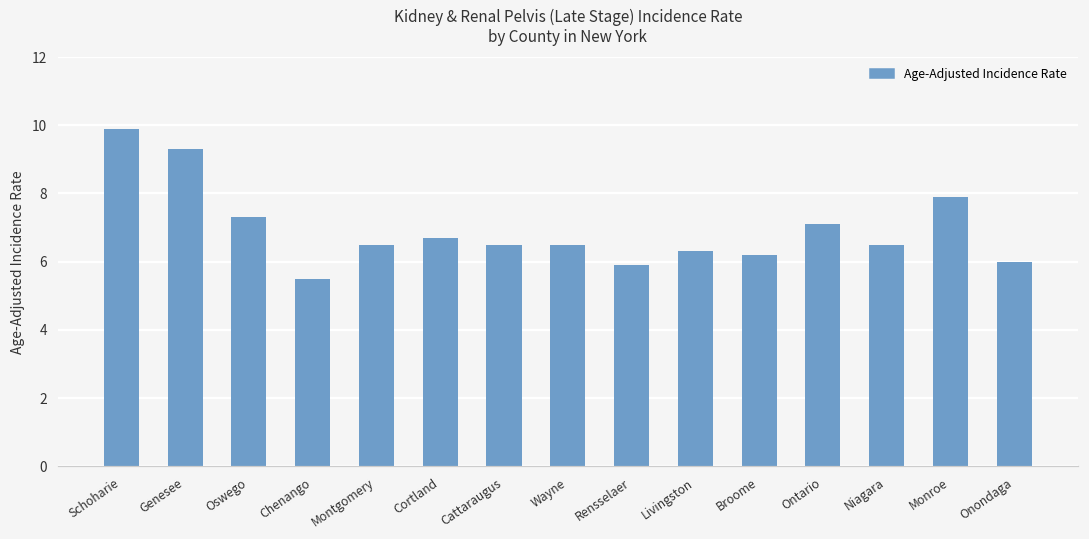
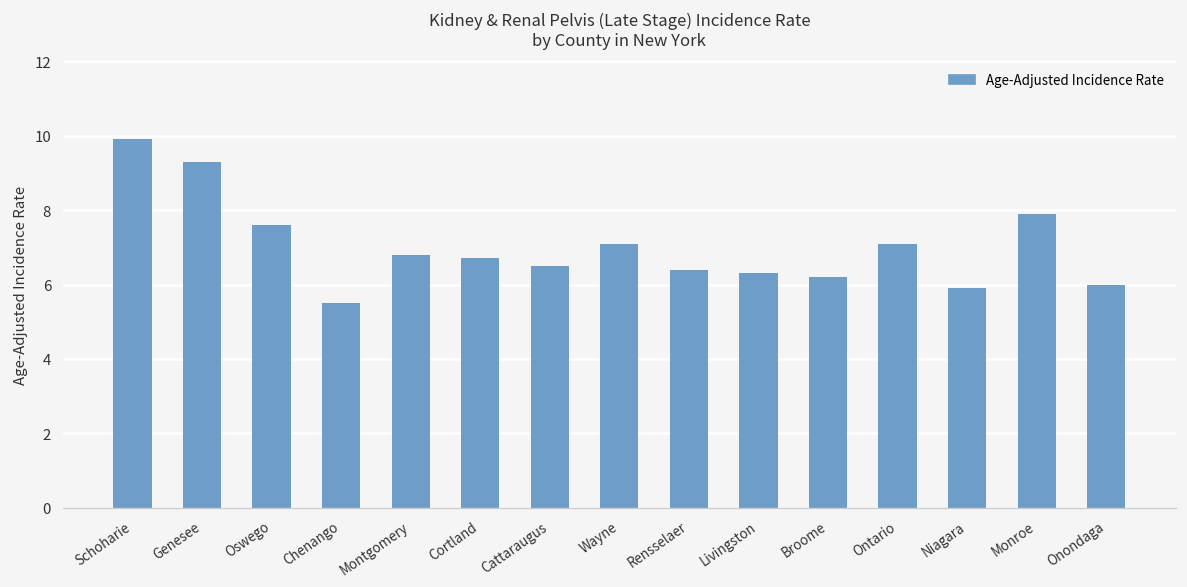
Oswego: 7.3 -> 7.6
Montgomery: 6.5 -> 6.8
Wayne: 6.5 -> 7.1
Rensselaer: 5.9 -> 6.4
Niagara: 6.5 -> 5.9
